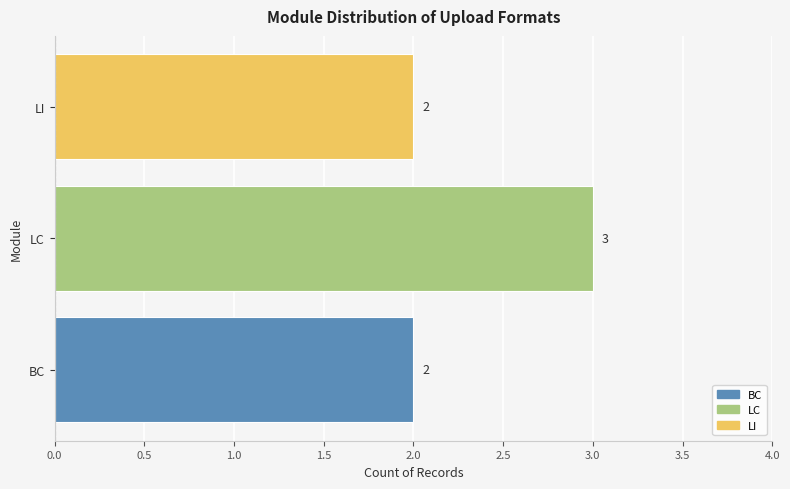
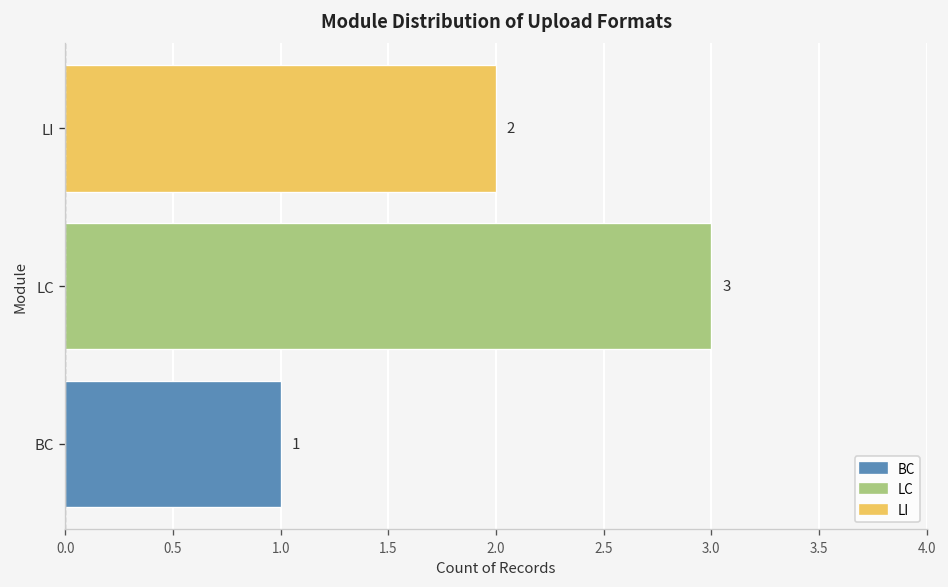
BC: 2 -> 1
